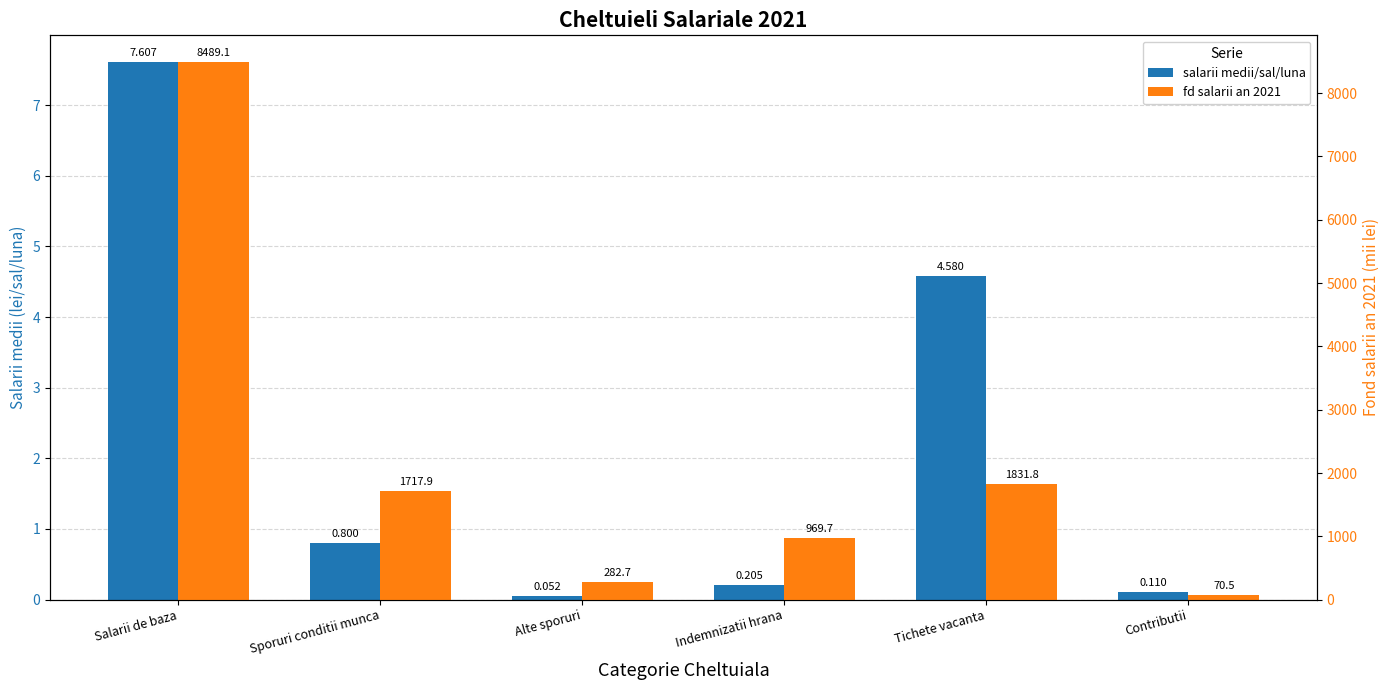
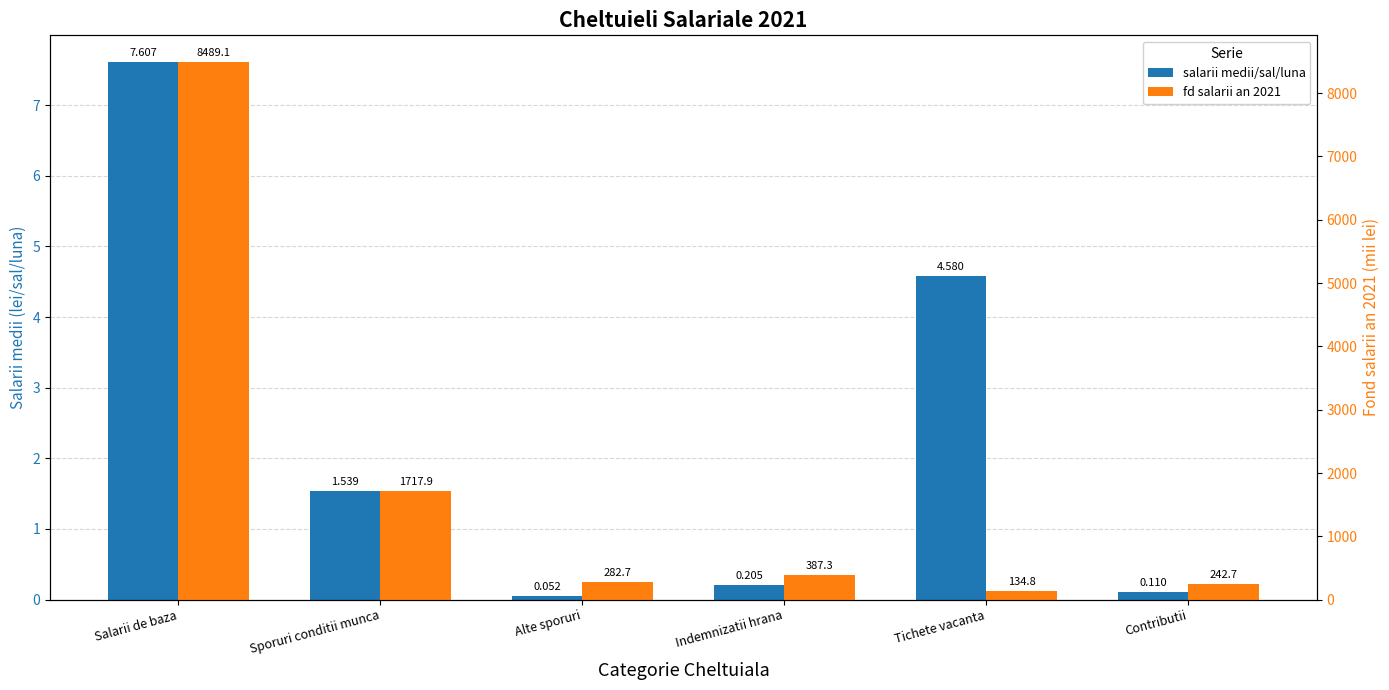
salarii medii/sal/luna, Sporuri conditii munca: 0.800 -> 1.539
fd salarii an 2021, Indemnizatii hrana: 969.7 -> 387.3
fd salarii an 2021, Tichete vacanta: 1831.8 -> 134.8
fd salarii an 2021, Contributii: 70.5 -> 242.7
